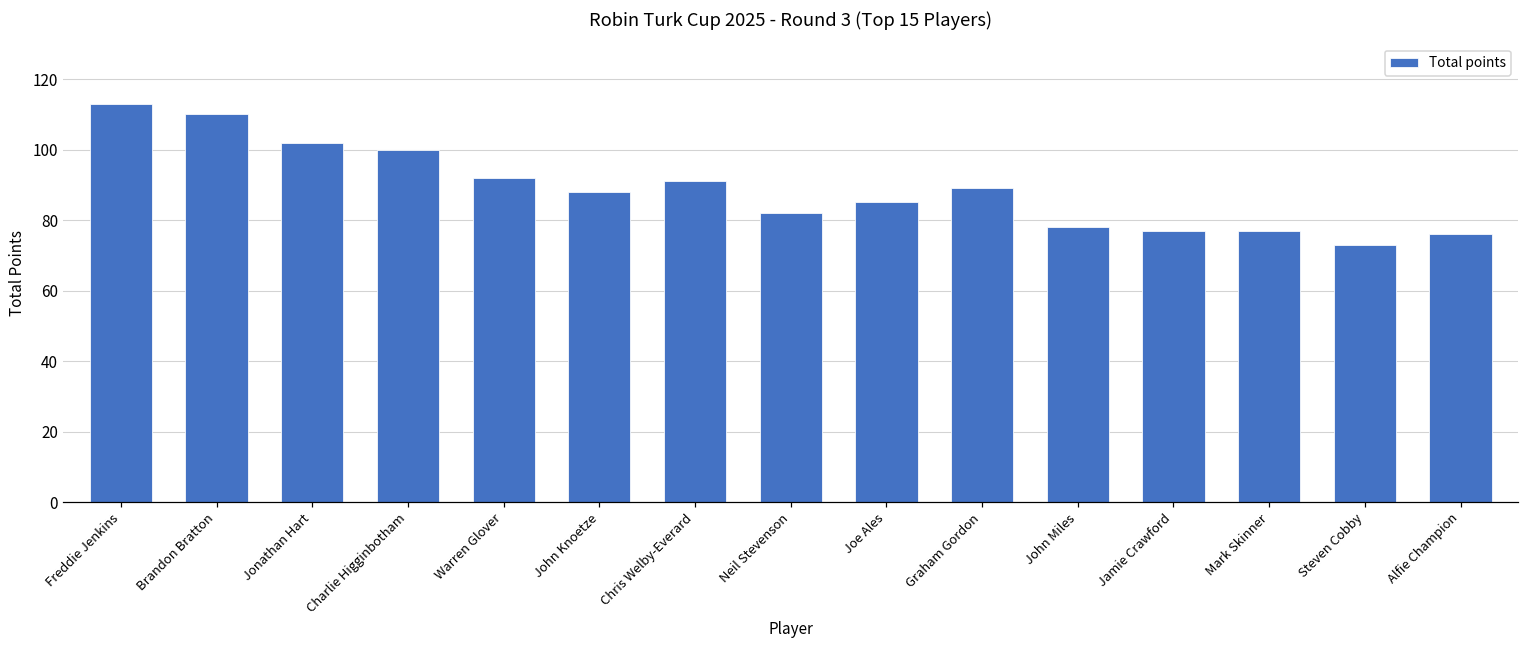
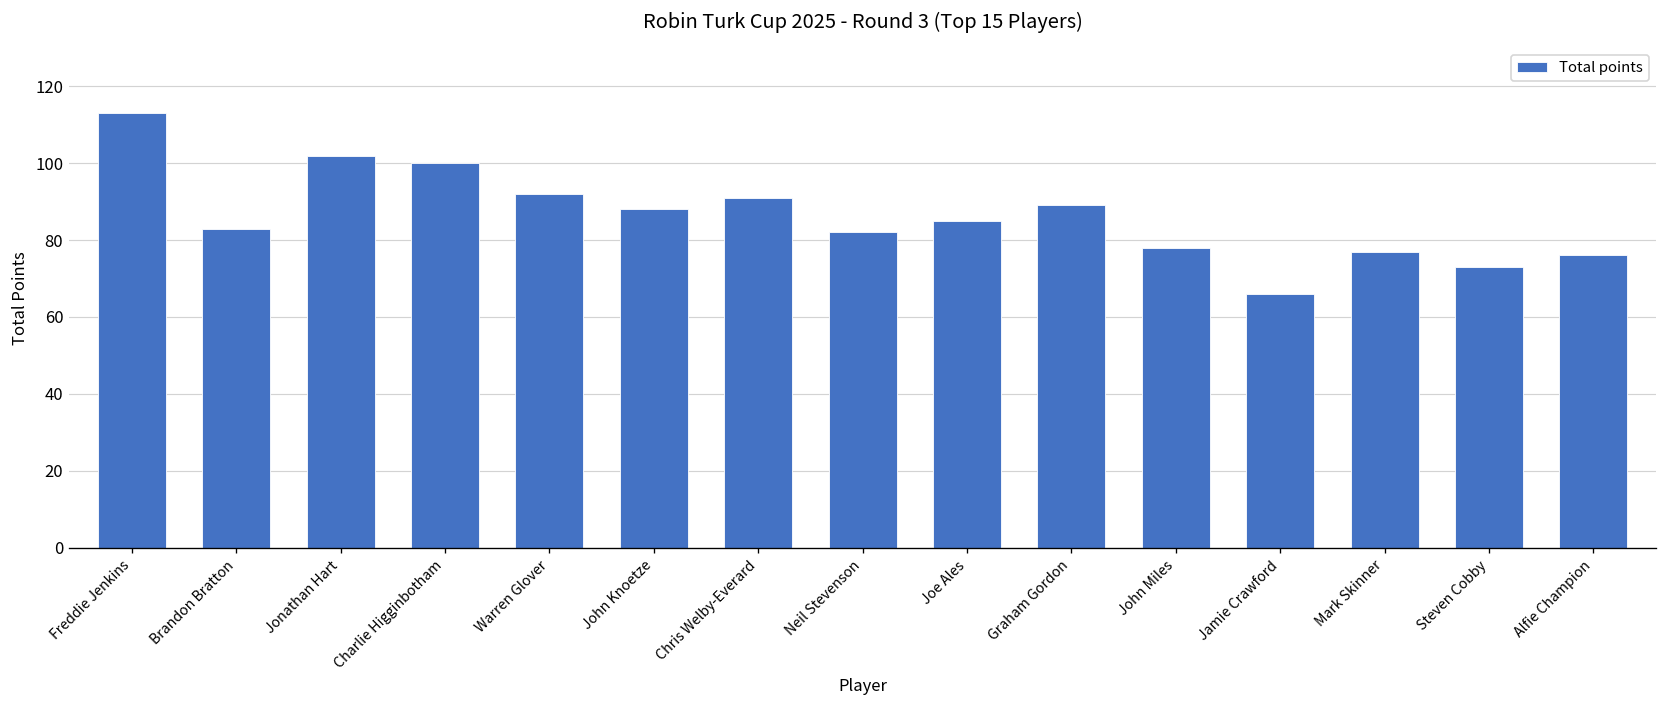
Brandon Bratton: 110 -> 83
Jamie Crawford: 77 -> 66
